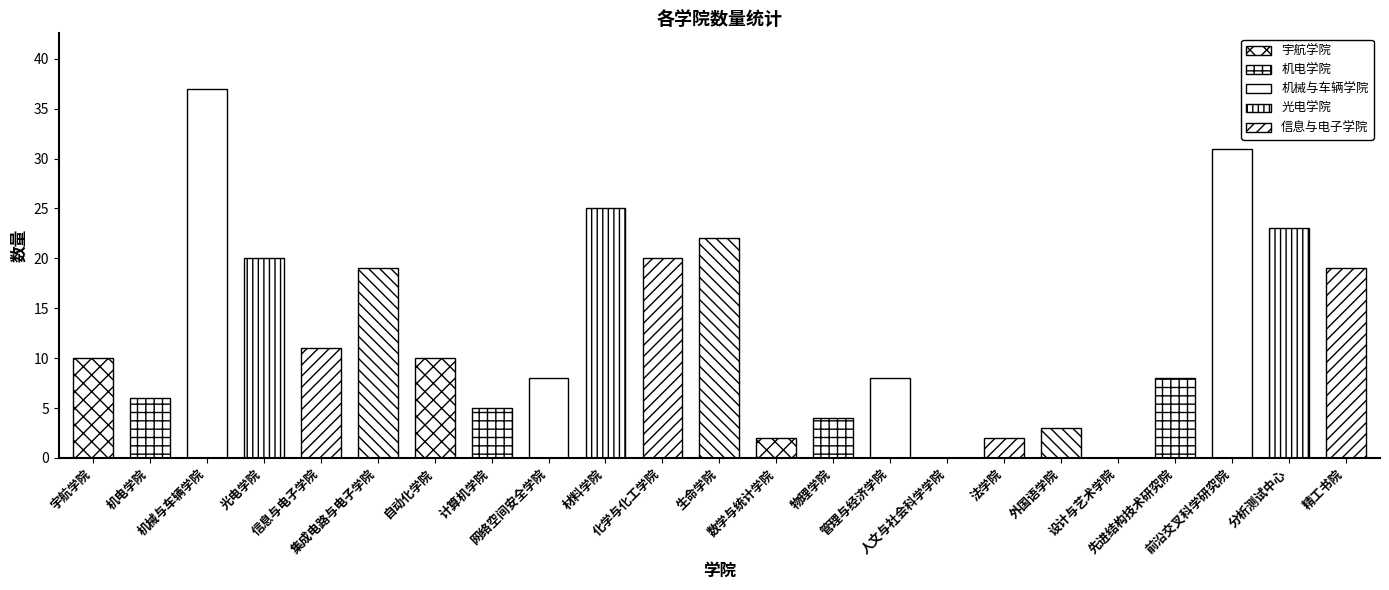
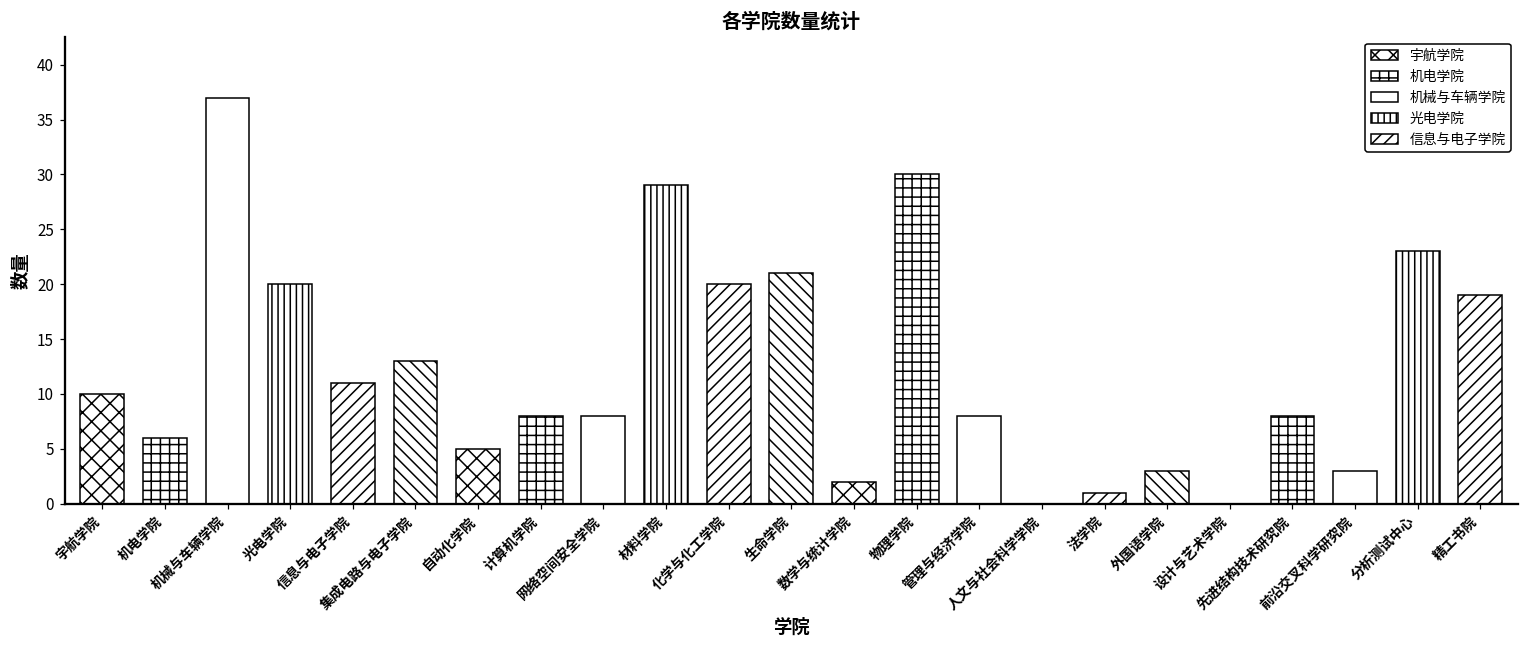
集成电路与电子学院: 19 -> 13
自动化学院: 10 -> 5
计算机学院: 5 -> 8
材料学院: 25 -> 29
生命学院: 22 -> 21
物理学院: 4 -> 30
法学院: 2 -> 1
前沿交叉科学研究院: 31 -> 3
